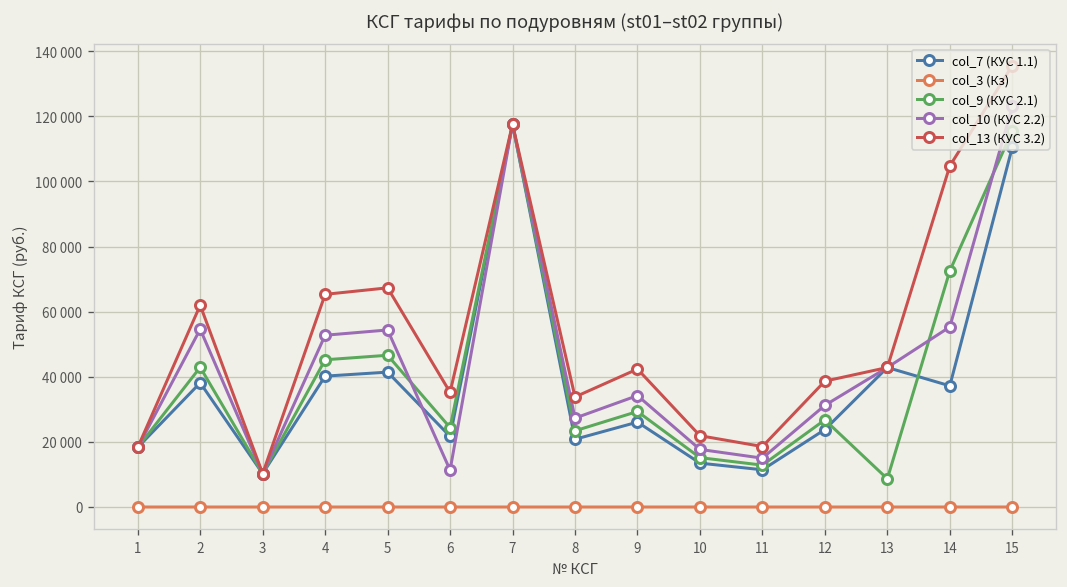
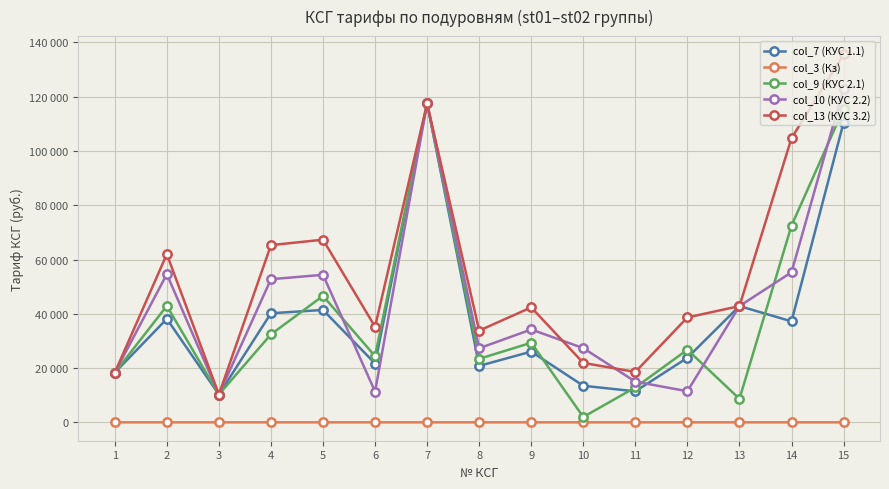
col_9 (КУС 2.1), 4: 45000 -> 32000
col_9 (КУС 2.1), 10: 15000 -> 2000
col_10 (КУС 2.2), 10: 18000 -> 27000
col_10 (КУС 2.2), 12: 31000 -> 11000
